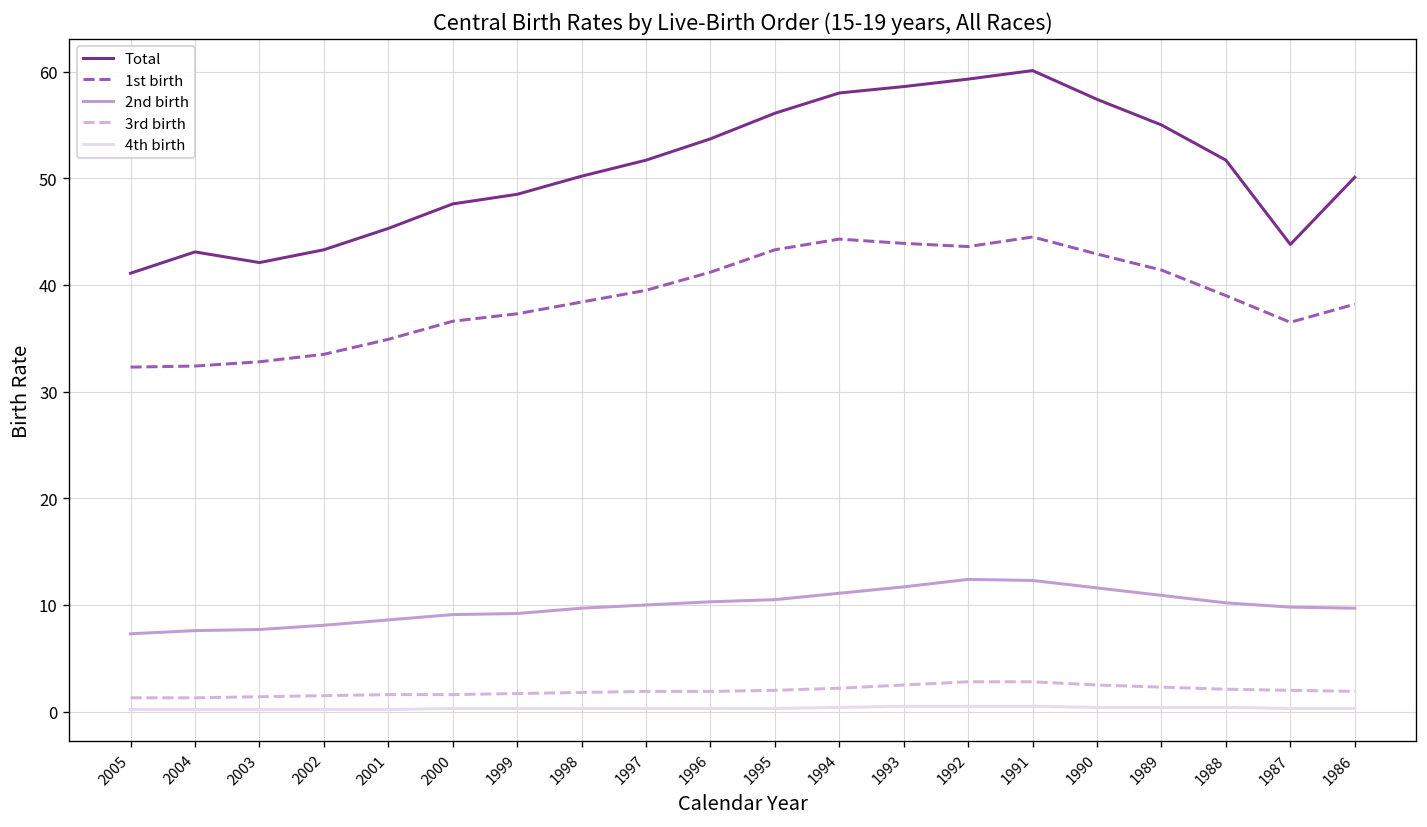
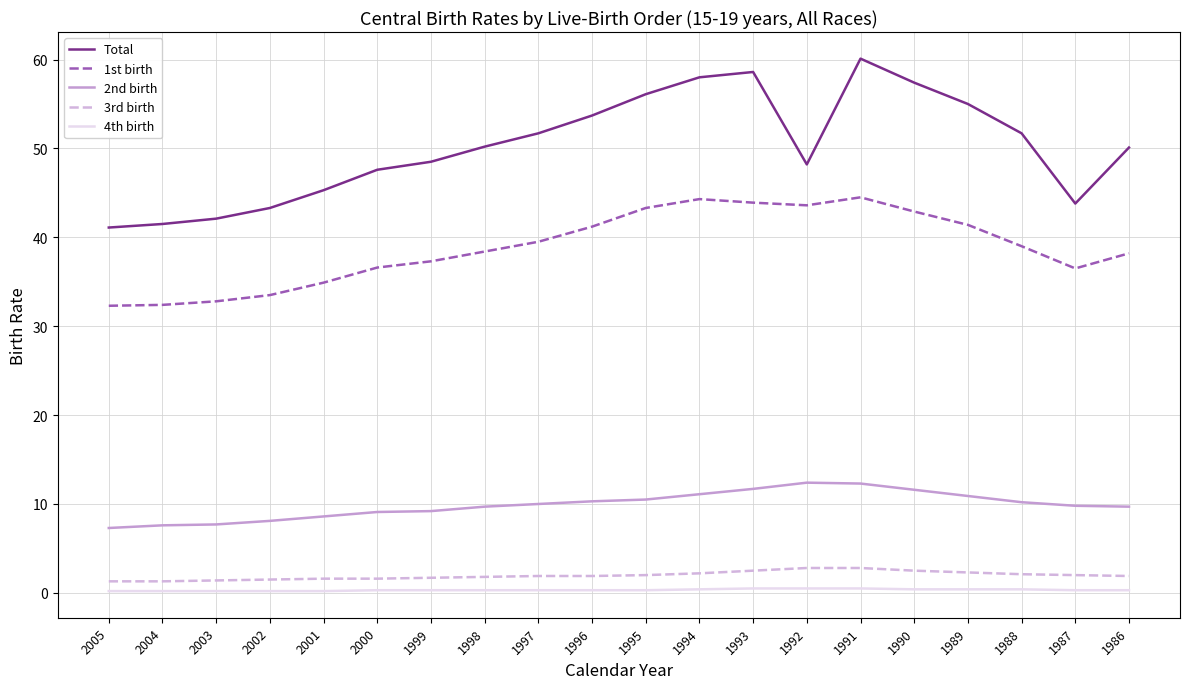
Total, 2004: 43 -> 42
Total, 1992: 59 -> 48
